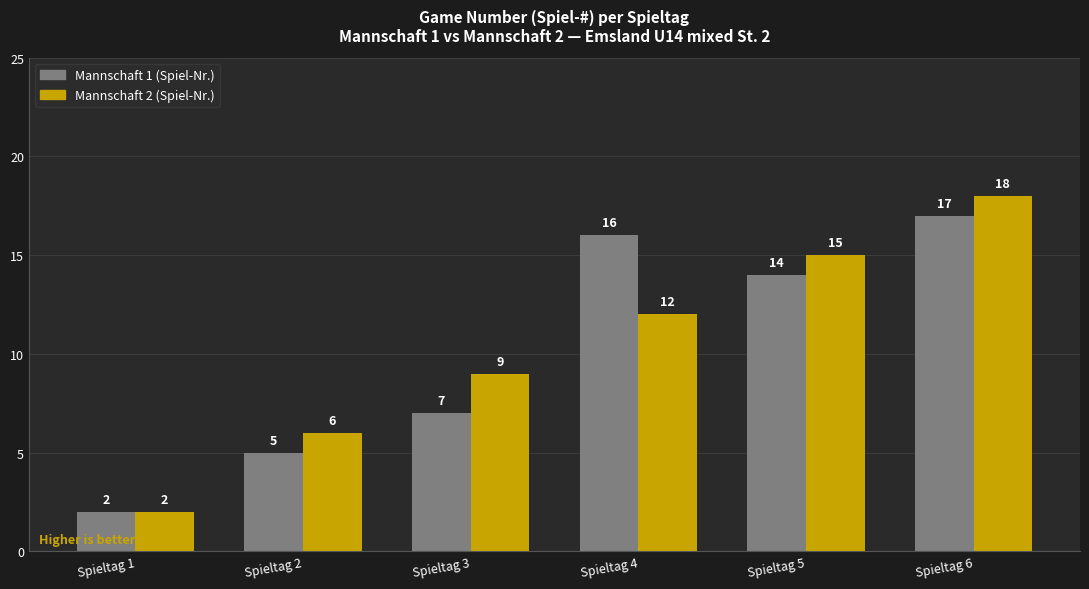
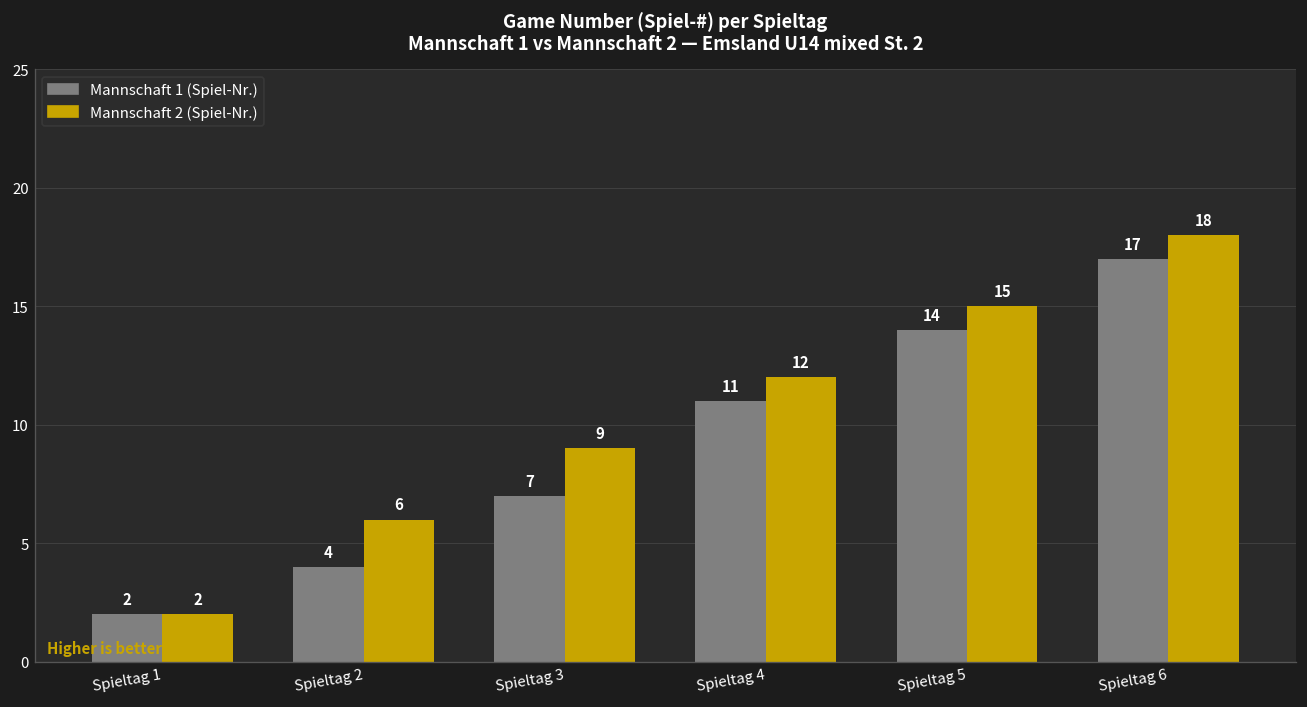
Mannschaft 1 (Spiel-Nr.), Spieltag 2: 5 -> 4
Mannschaft 1 (Spiel-Nr.), Spieltag 4: 16 -> 11
